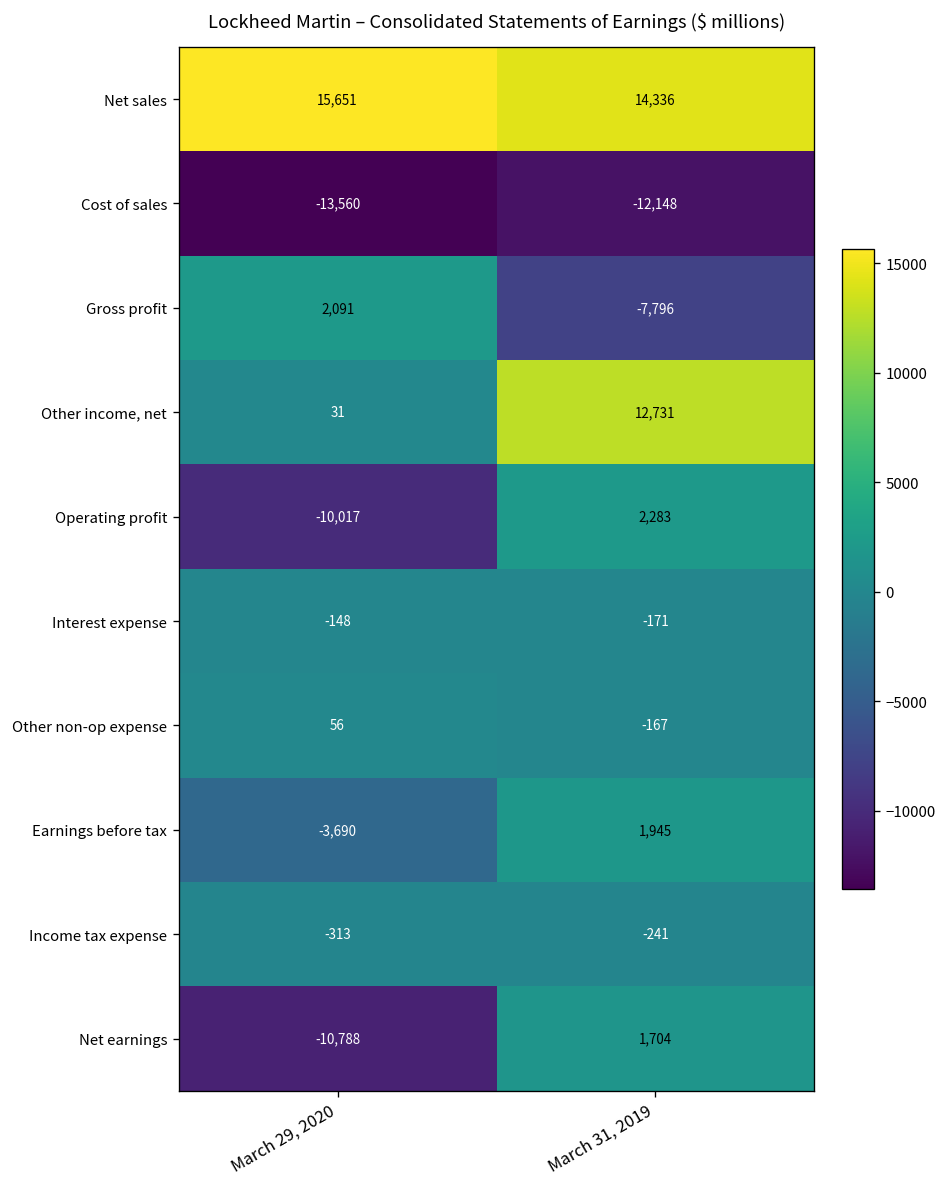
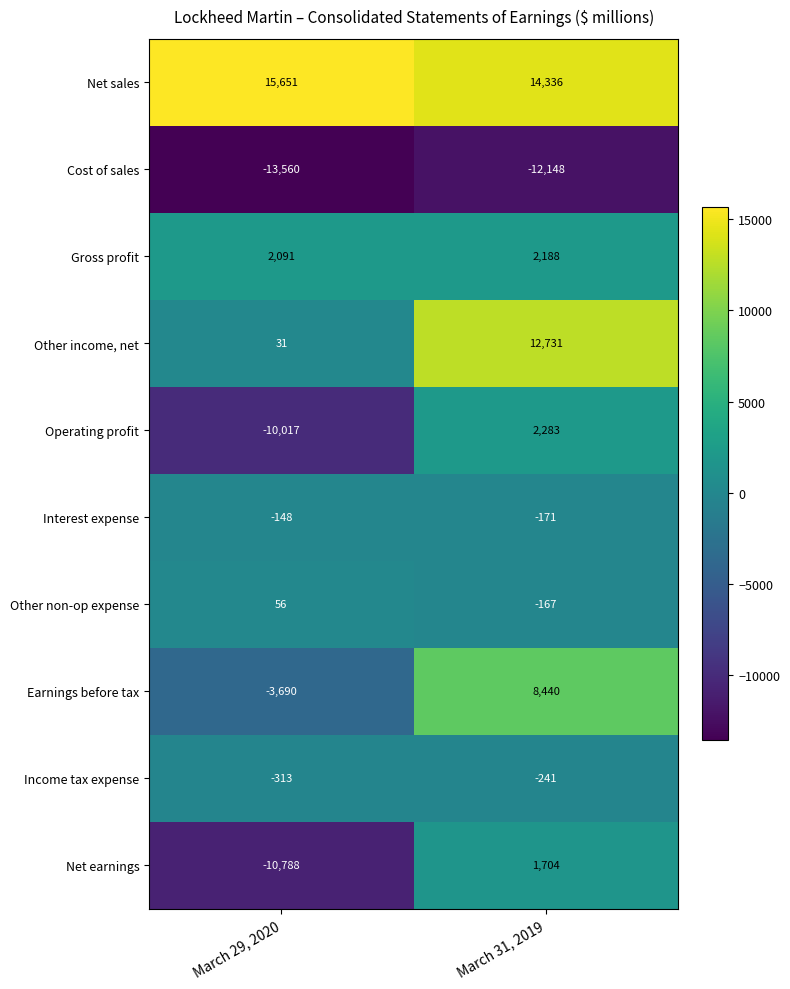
Gross profit, March 31, 2019: -7,796 -> 2,188
Earnings before tax, March 31, 2019: 1,945 -> 8,440
